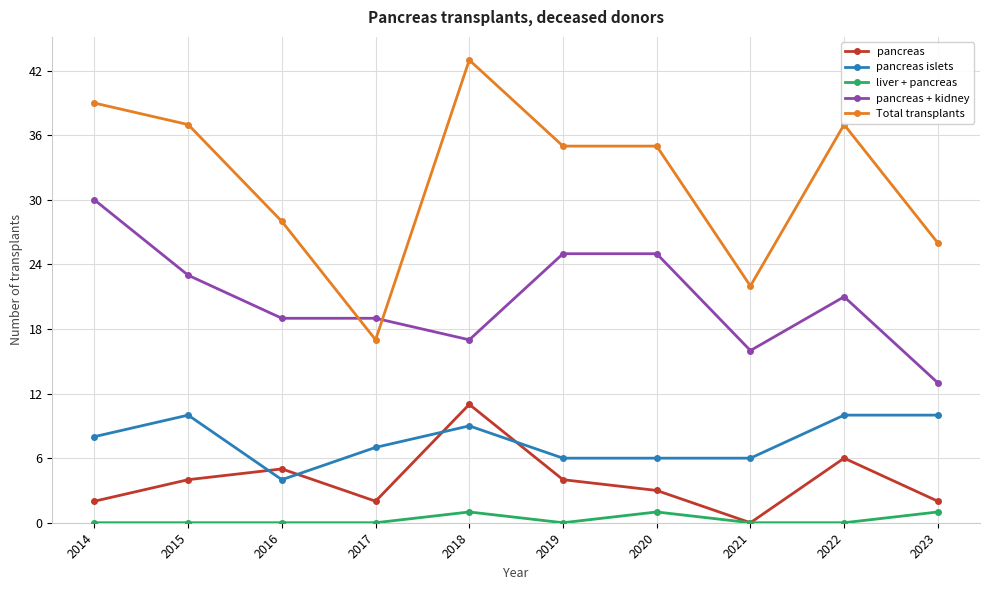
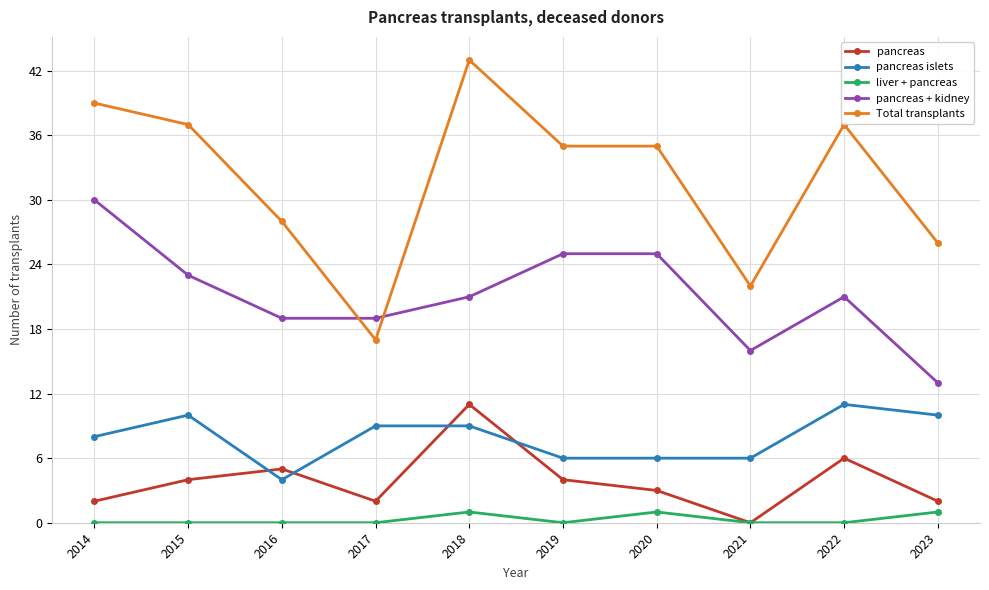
pancreas islets, 2017: 7 -> 9
pancreas + kidney, 2018: 17 -> 21
pancreas islets, 2022: 10 -> 11
